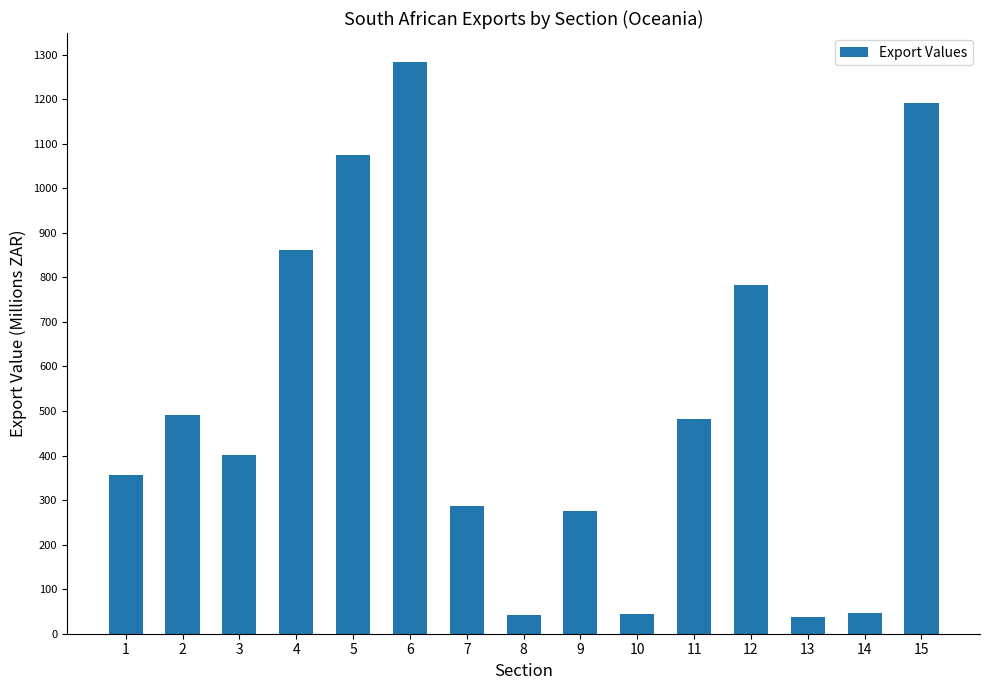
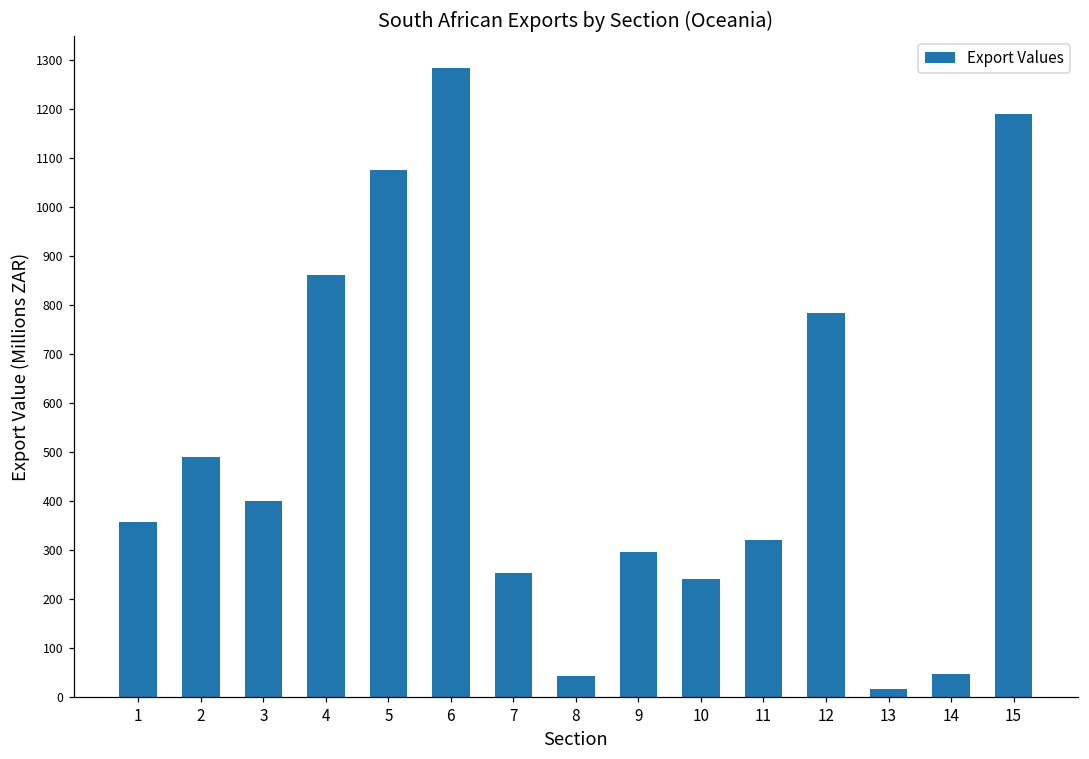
7: 290 -> 250
9: 270 -> 300
10: 40 -> 240
11: 480 -> 320
13: 40 -> 20
